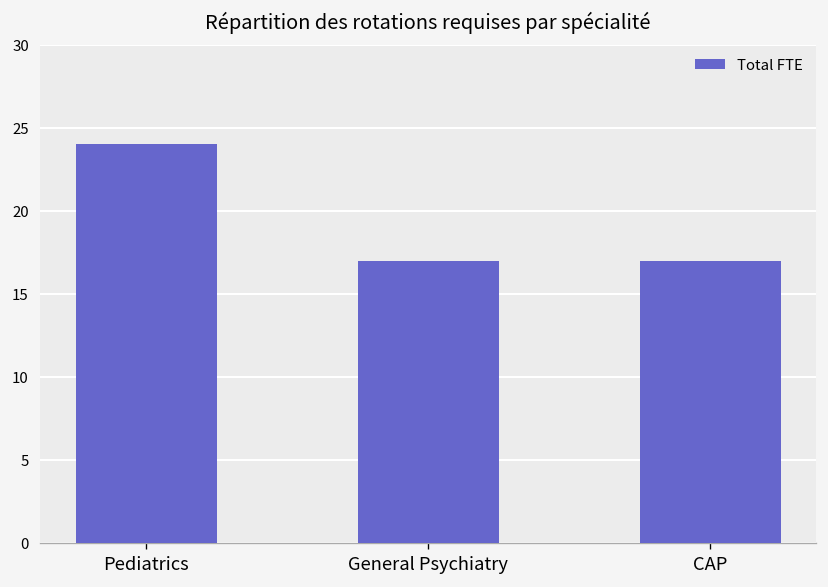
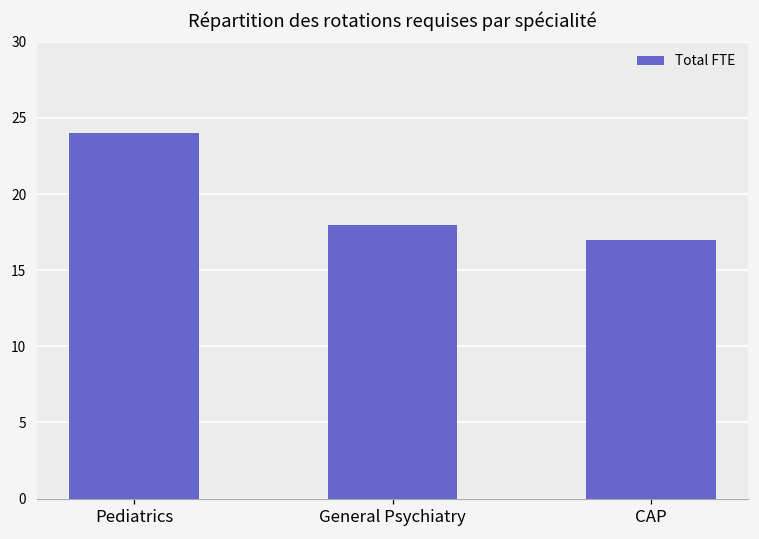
General Psychiatry: 17 -> 18
